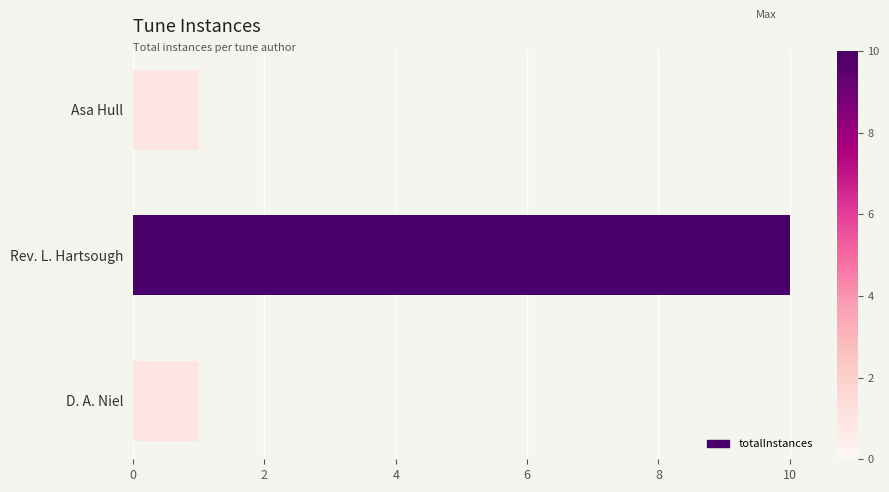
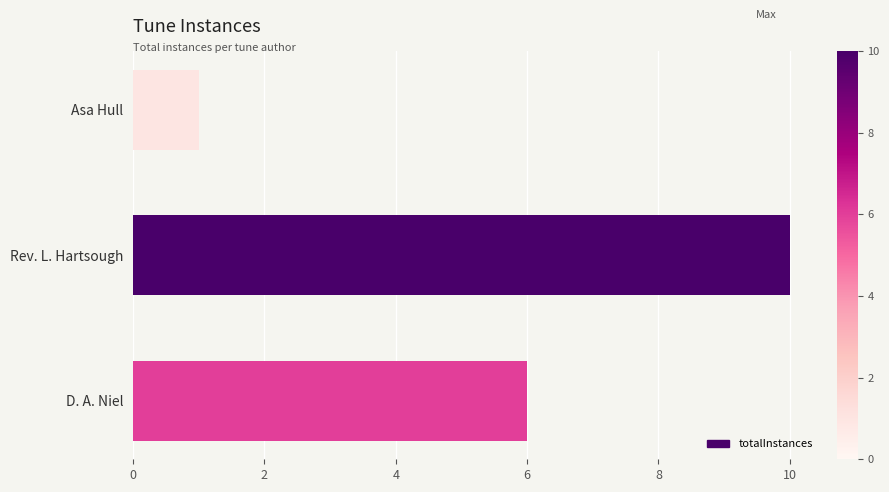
D. A. Niel: 1 -> 6
